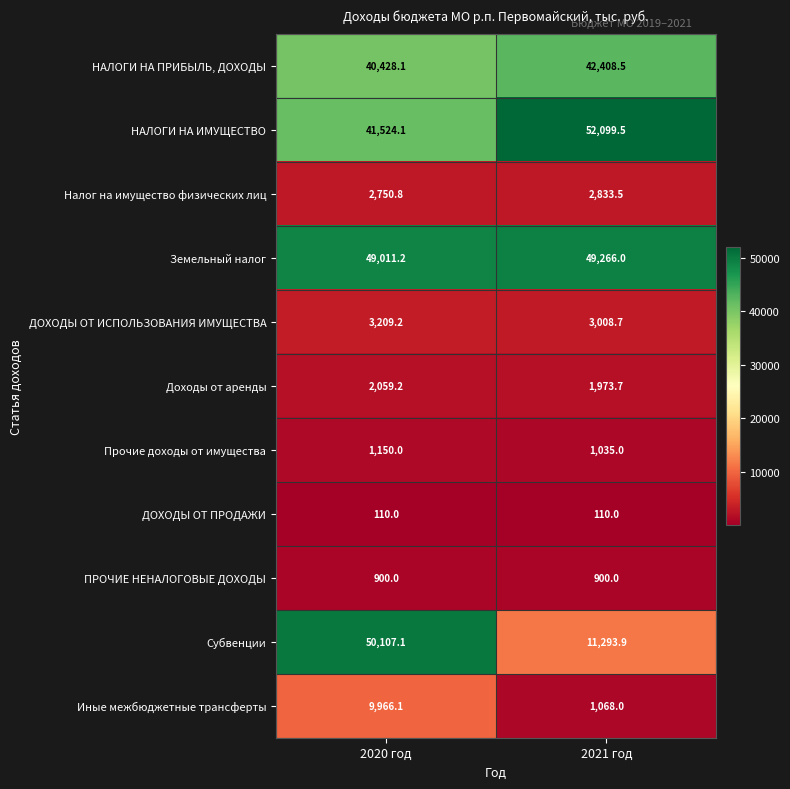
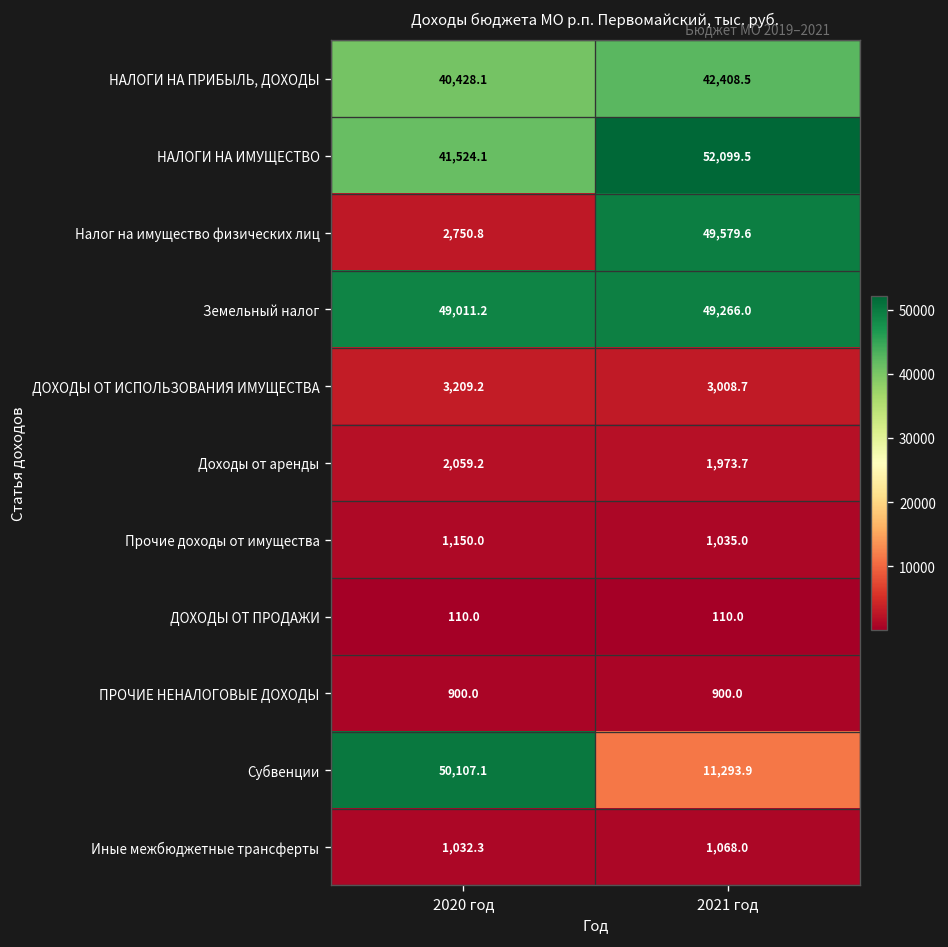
Налог на имущество физических лиц, 2021 год: 2,833.5 -> 49,579.6
Иные межбюджетные трансферты, 2020 год: 9,966.1 -> 1,032.3
